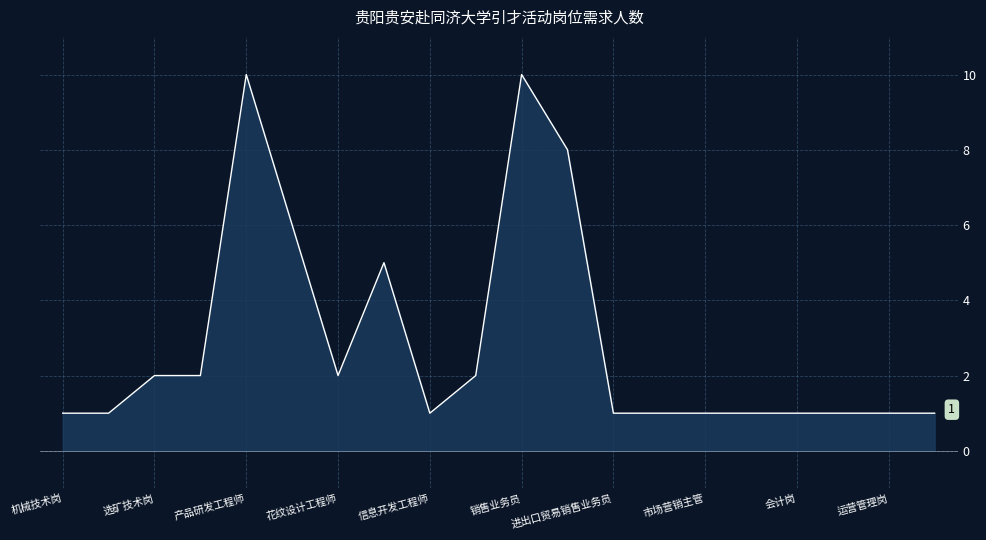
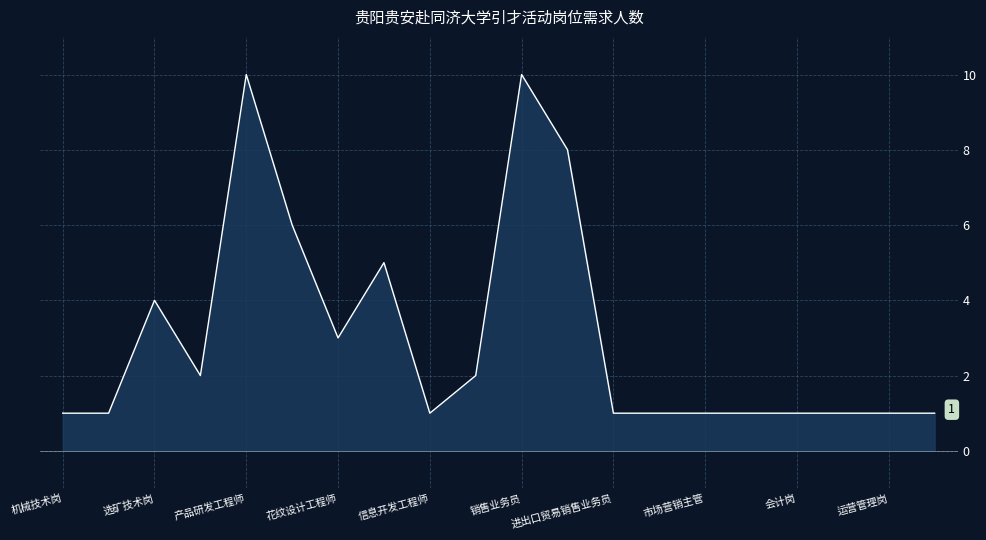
选矿技术岗: 2 -> 4
花纹设计工程师: 2 -> 3
